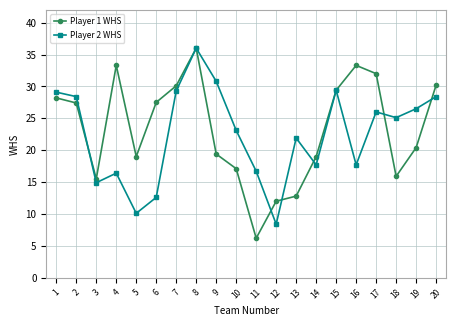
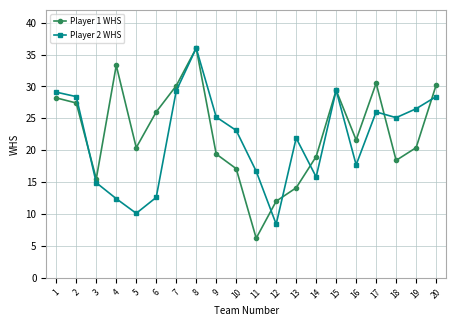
Player 2 WHS, 4: 16 -> 12
Player 1 WHS, 5: 19 -> 20
Player 1 WHS, 6: 28 -> 26
Player 2 WHS, 9: 31 -> 25
Player 1 WHS, 13: 13 -> 14
Player 2 WHS, 14: 18 -> 16
Player 1 WHS, 16: 33 -> 22
Player 1 WHS, 17: 32 -> 31
Player 1 WHS, 18: 16 -> 18
